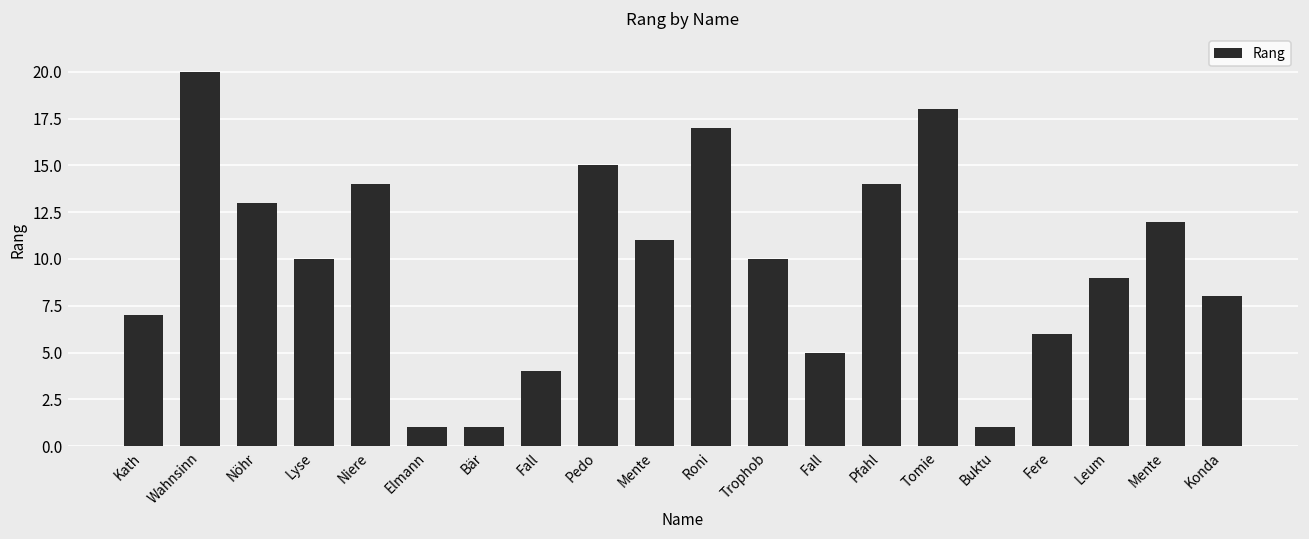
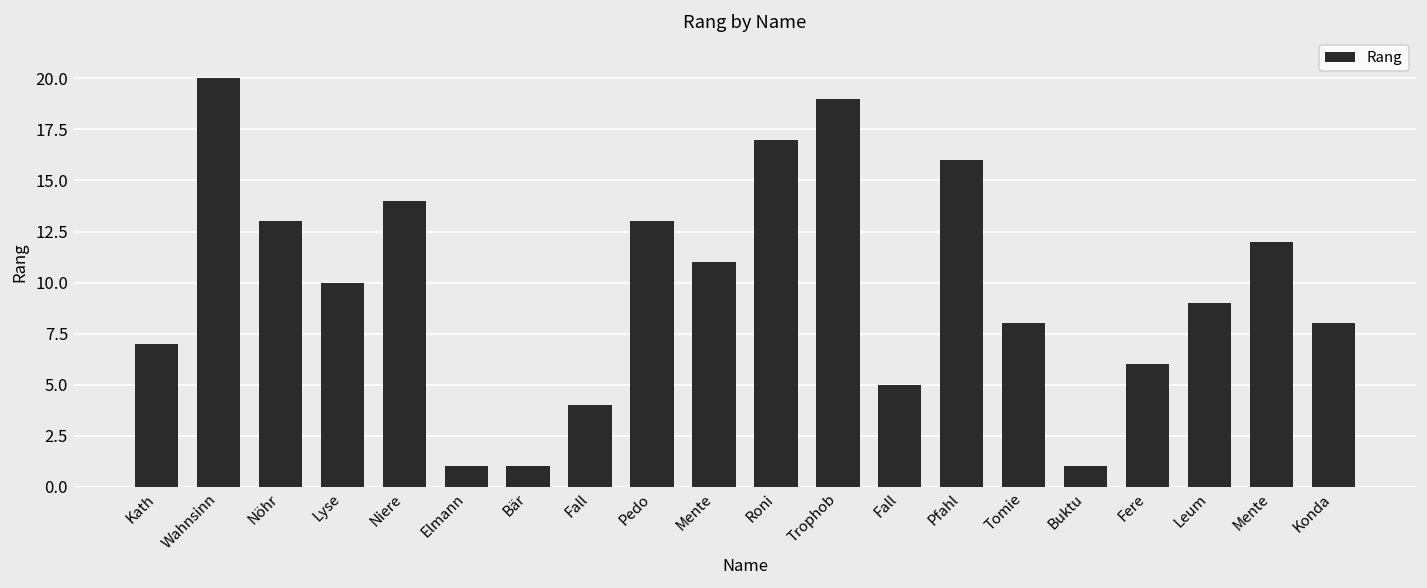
Pedo: 15 -> 13
Trophob: 10 -> 19
Pfahl: 14 -> 16
Tomie: 18 -> 8
